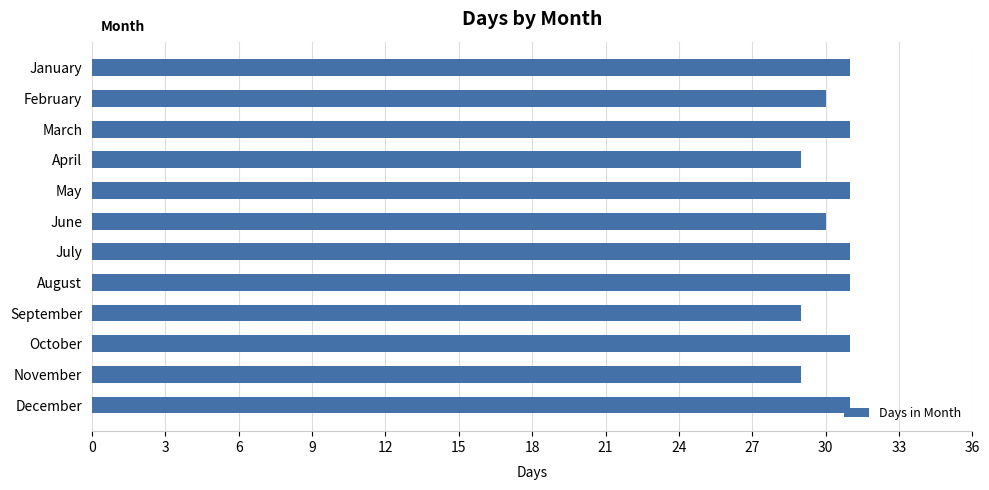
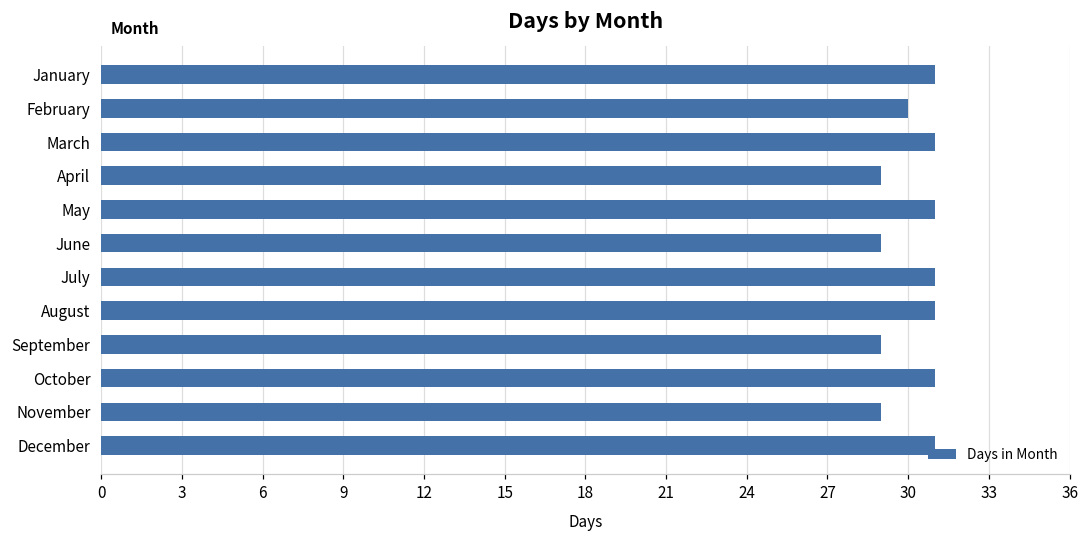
June: 30 -> 29
